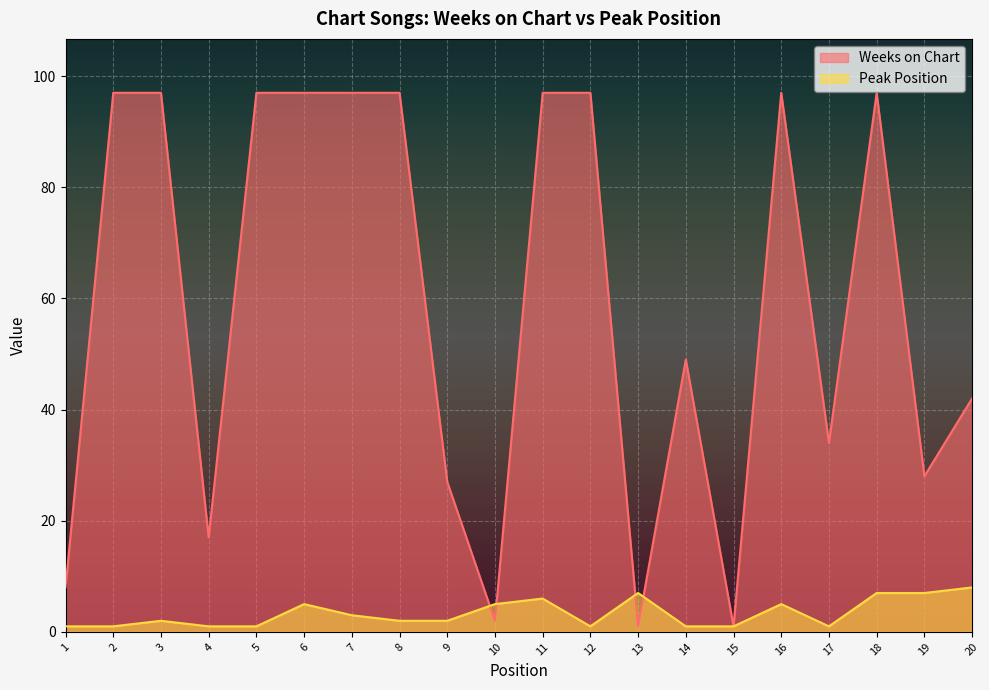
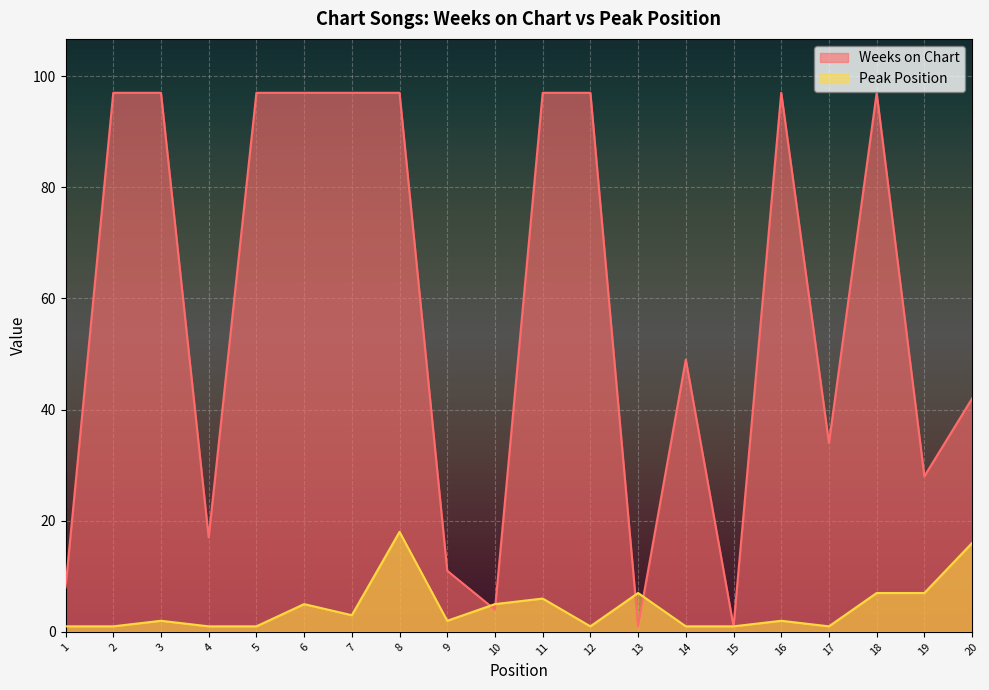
Peak Position, 8: 2 -> 18
Weeks on Chart, 9: 27 -> 11
Weeks on Chart, 10: 2 -> 4
Peak Position, 16: 5 -> 2
Peak Position, 20: 8 -> 16
